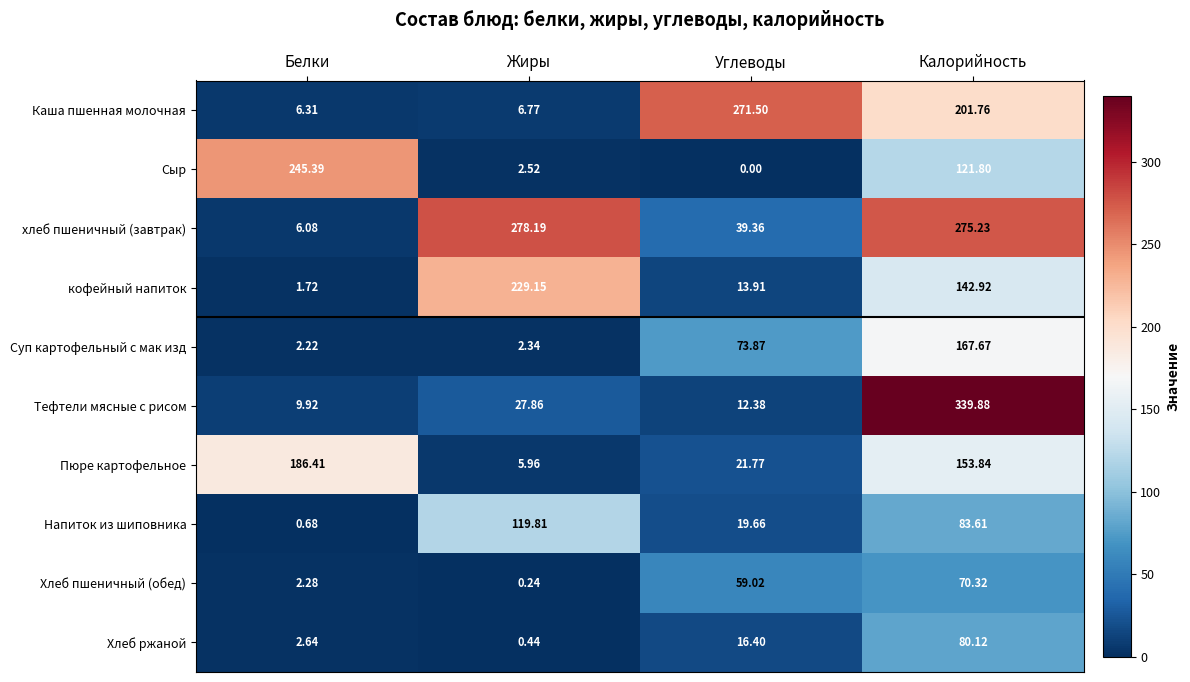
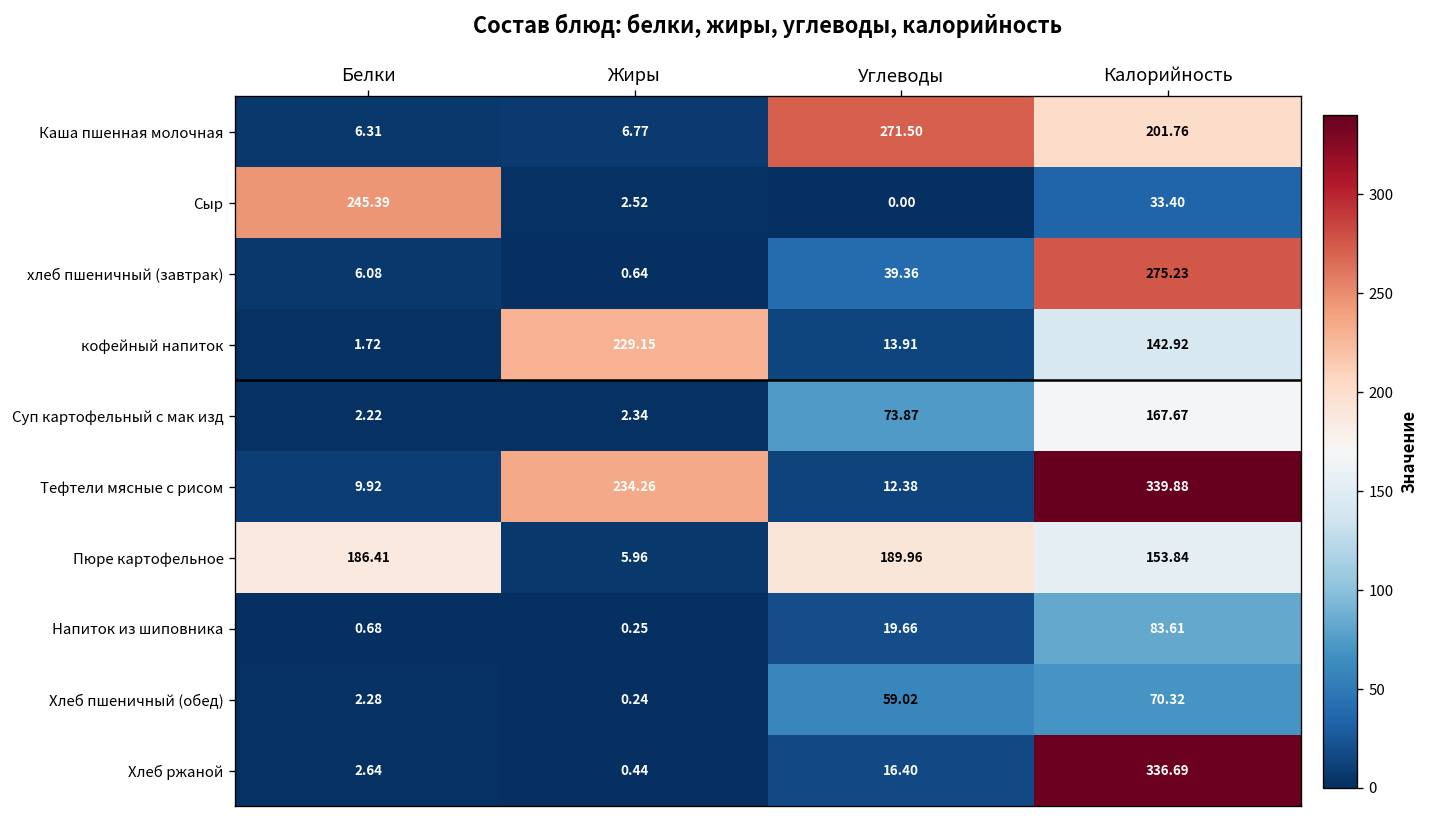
Сыр, Калорийность: 121.80 -> 33.40
хлеб пшеничный (завтрак), Жиры: 278.19 -> 0.64
Тефтели мясные с рисом, Жиры: 27.86 -> 234.26
Пюре картофельное, Углеводы: 21.77 -> 189.96
Напиток из шиповника, Жиры: 119.81 -> 0.25
Хлеб ржаной, Калорийность: 80.12 -> 336.69
